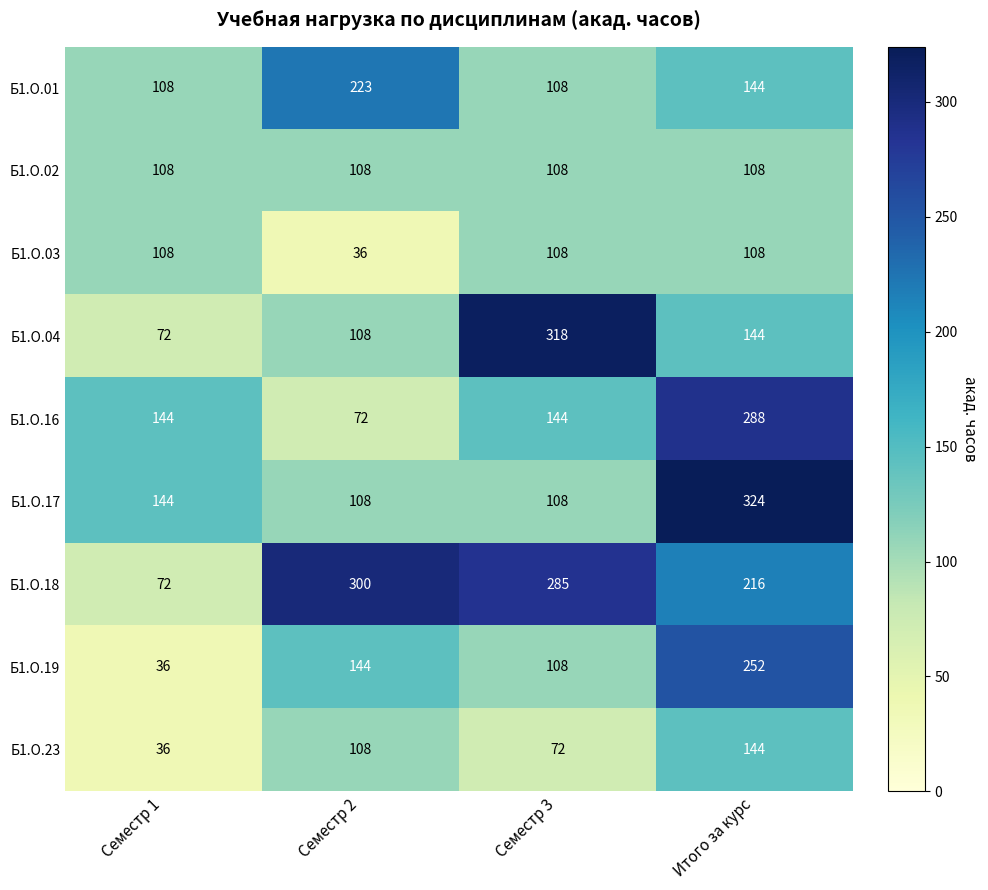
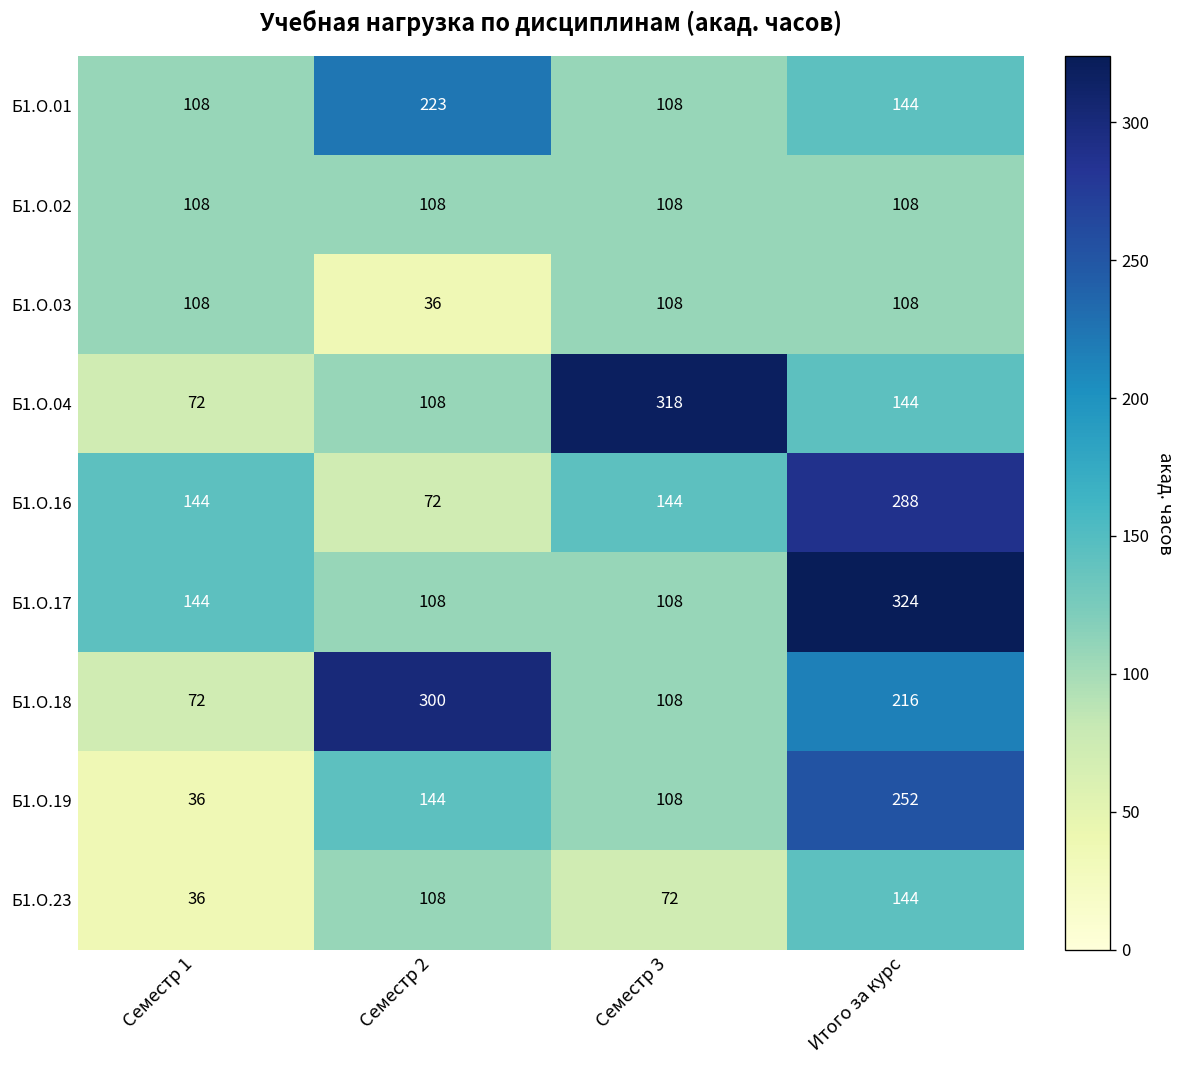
Б1.О.18, Семестр 3: 285 -> 108
